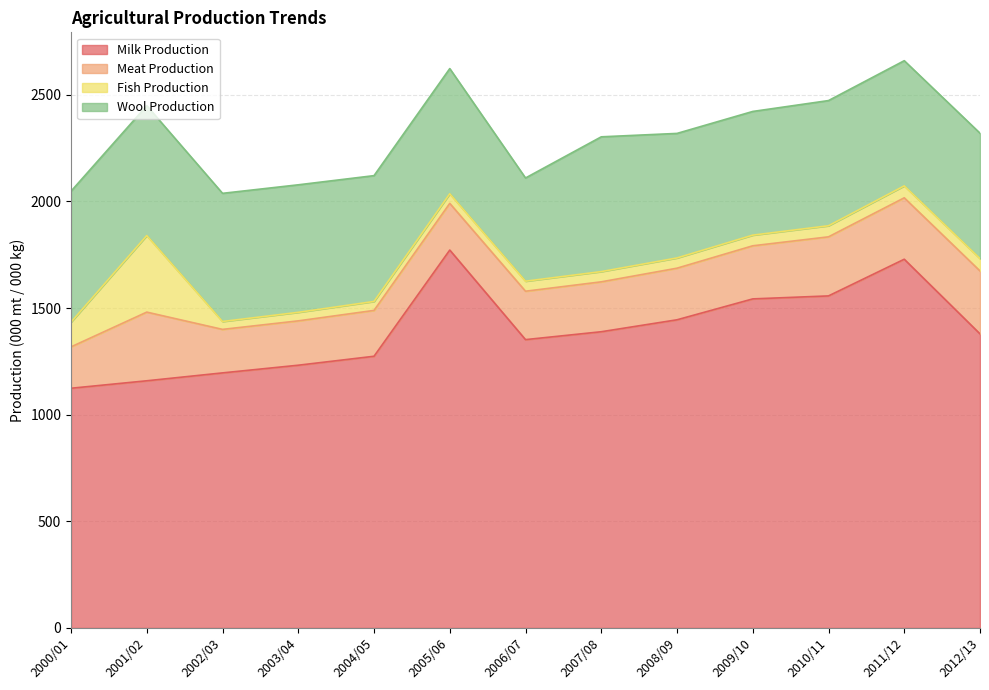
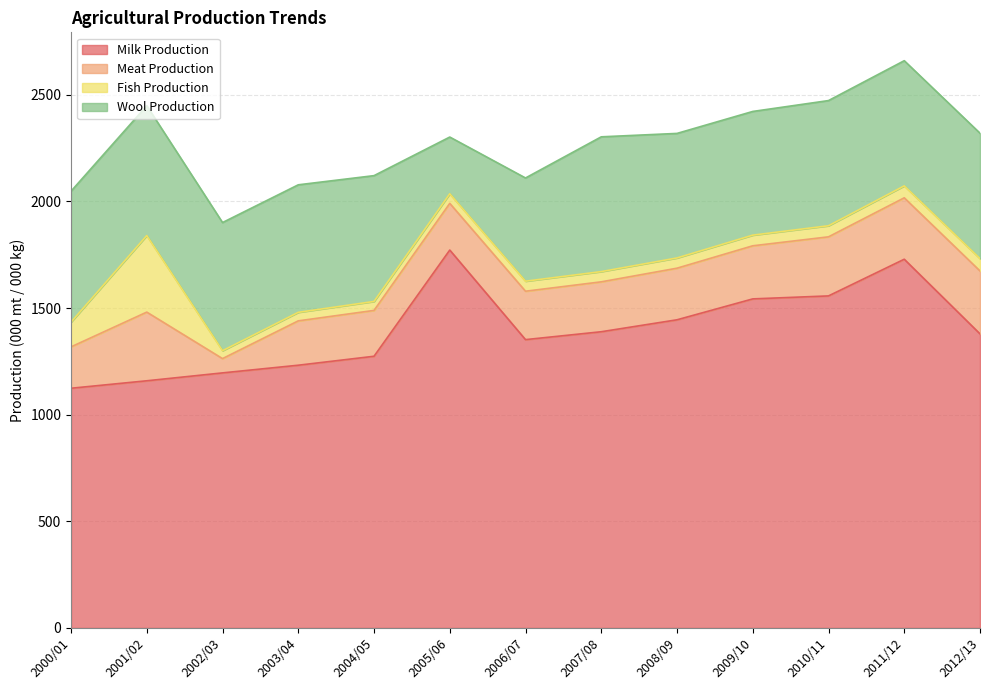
Meat Production, 2002/03: 200 -> 70
Wool Production, 2005/06: 590 -> 270
